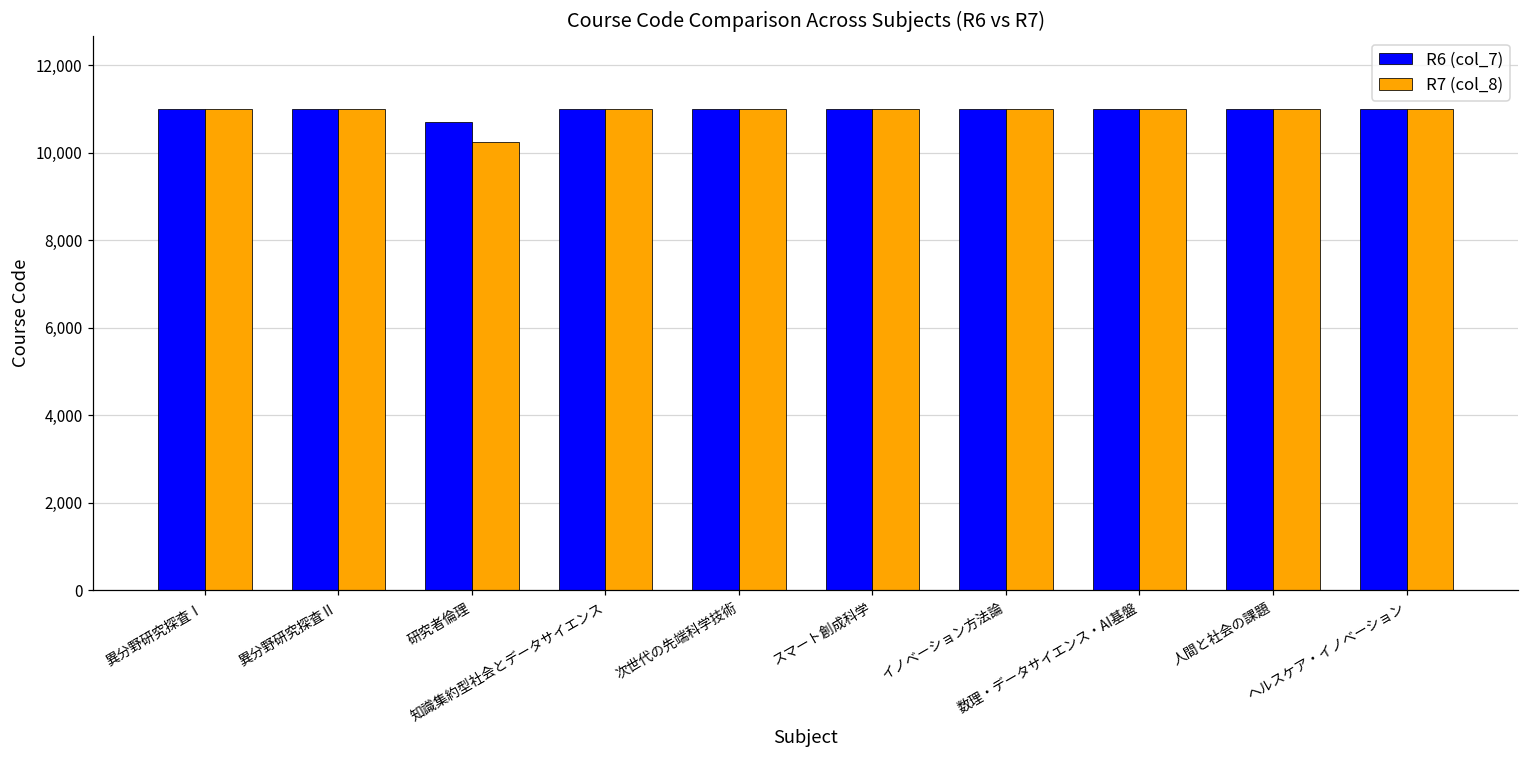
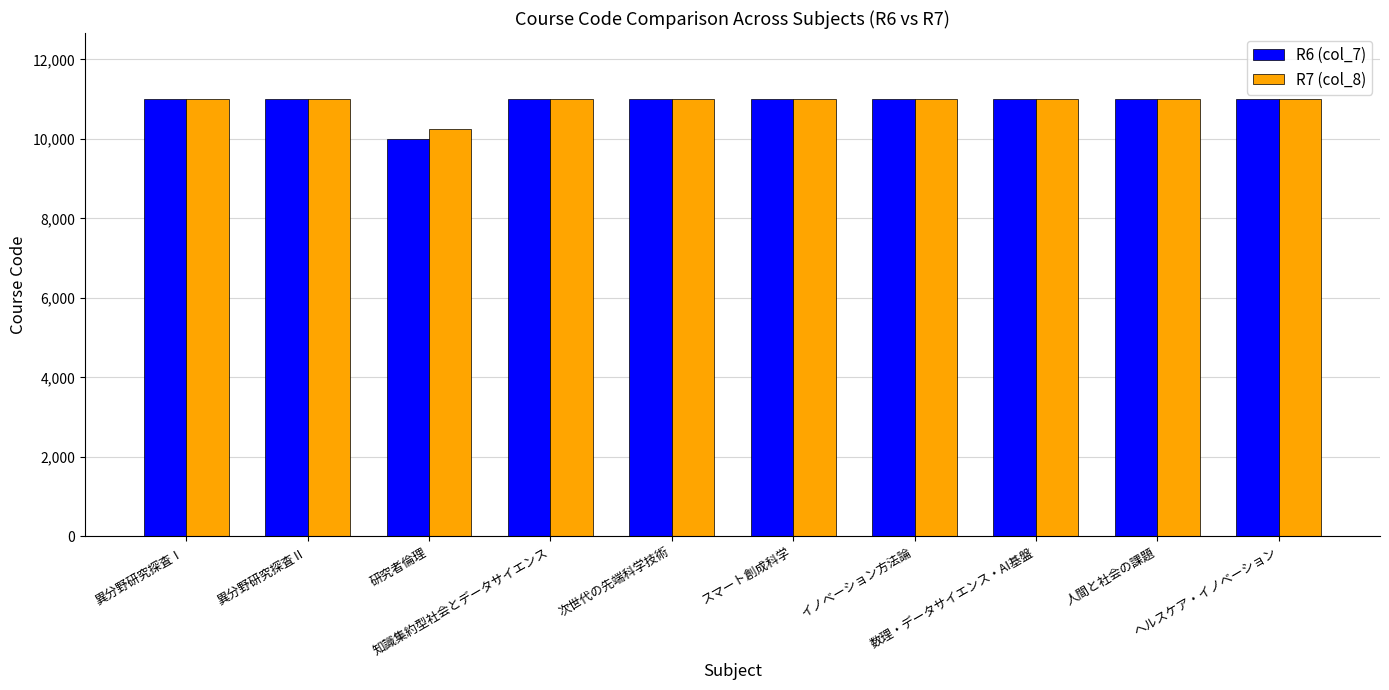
R6 (col_7), 研究者倫理: 10,700 -> 10,000
